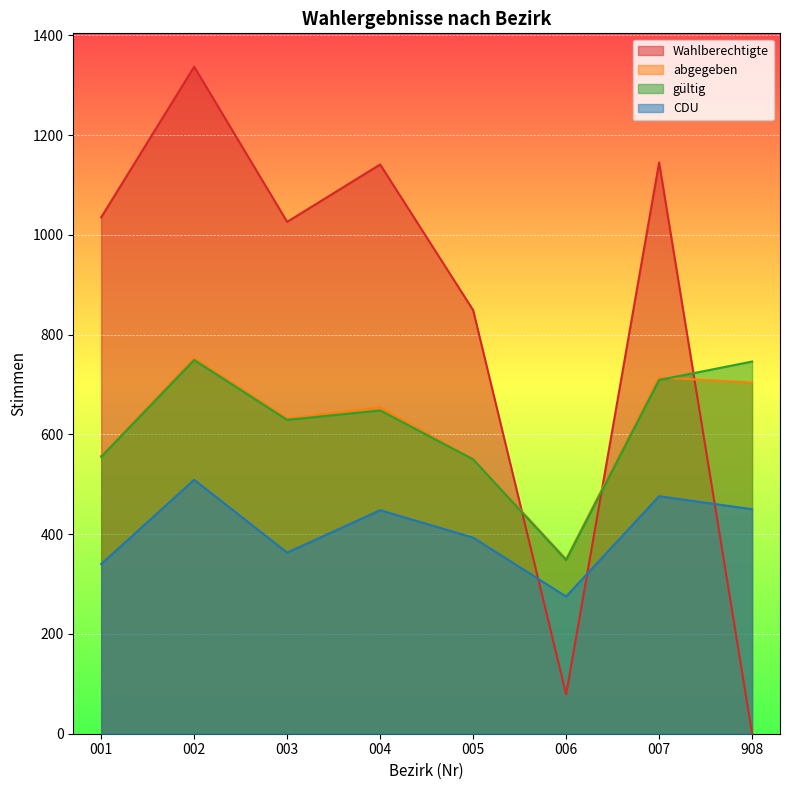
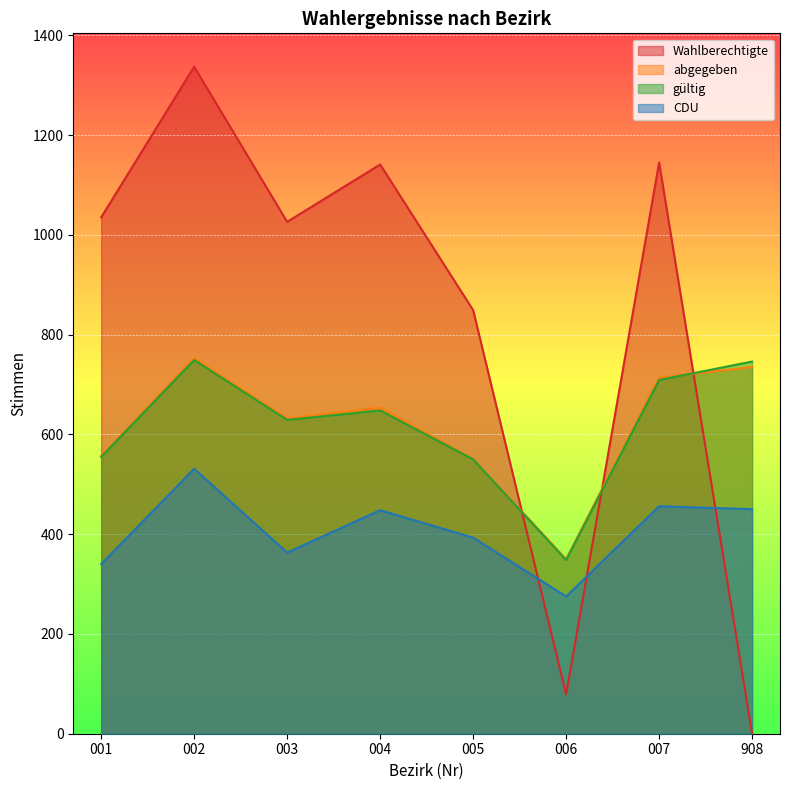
CDU, 002: 510 -> 530
CDU, 007: 480 -> 460
abgegeben, 908: 700 -> 740
